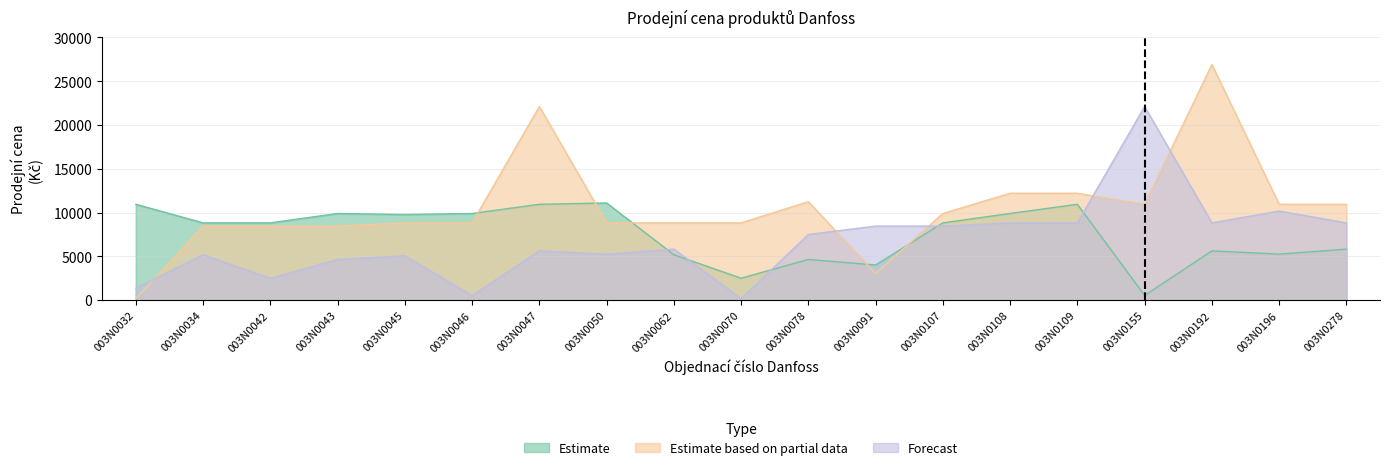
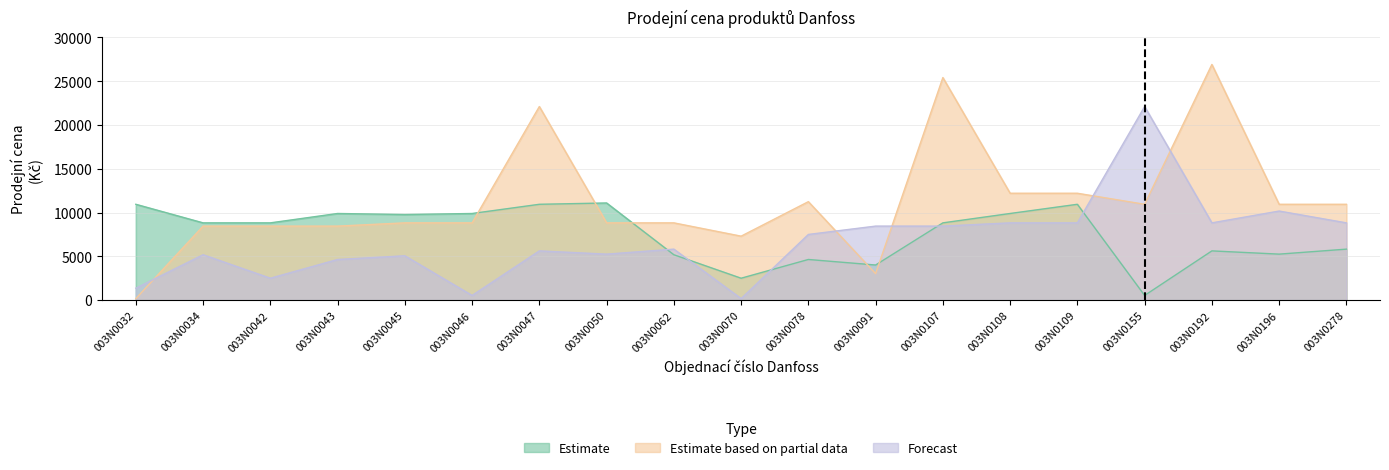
Estimate based on partial data, 003N0070: 9000 -> 7000
Estimate based on partial data, 003N0107: 10000 -> 25000
